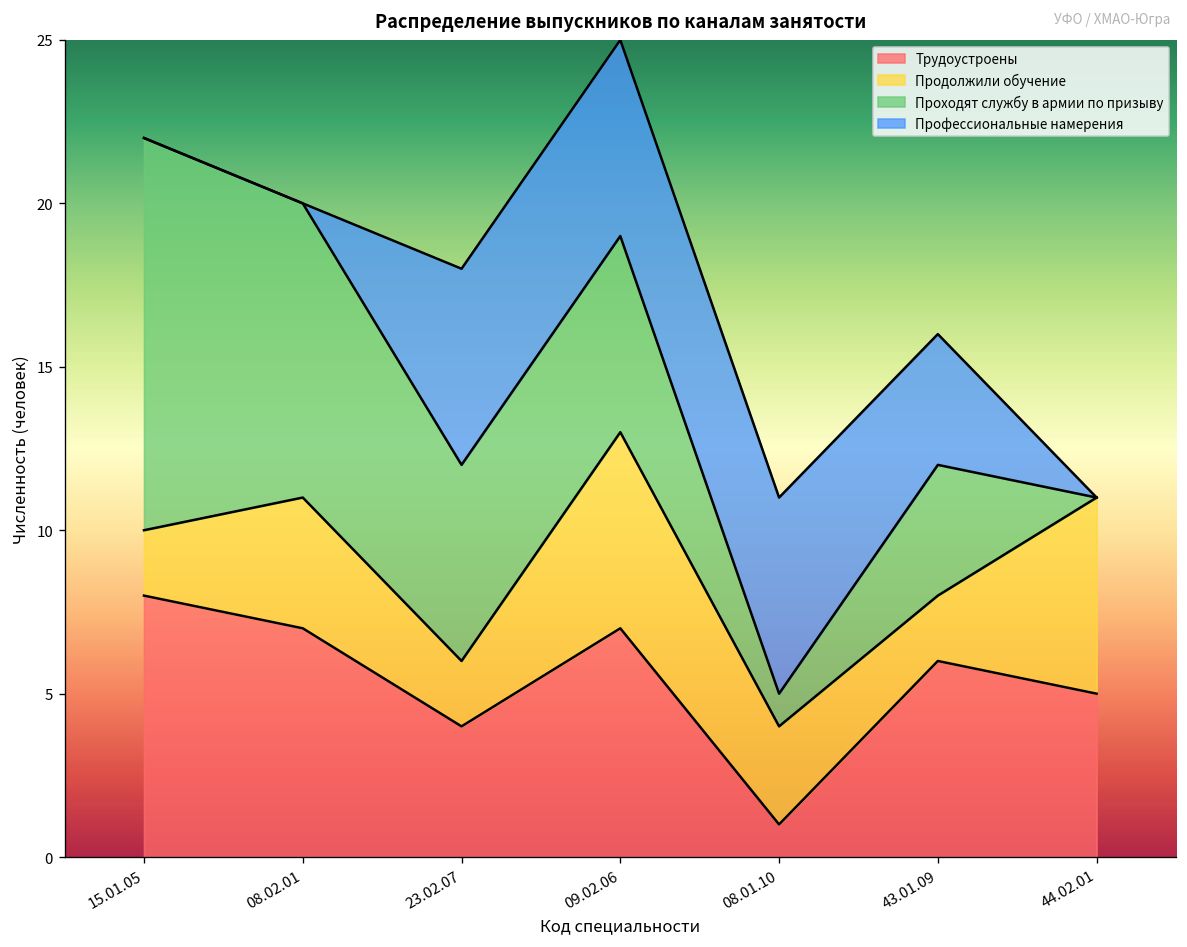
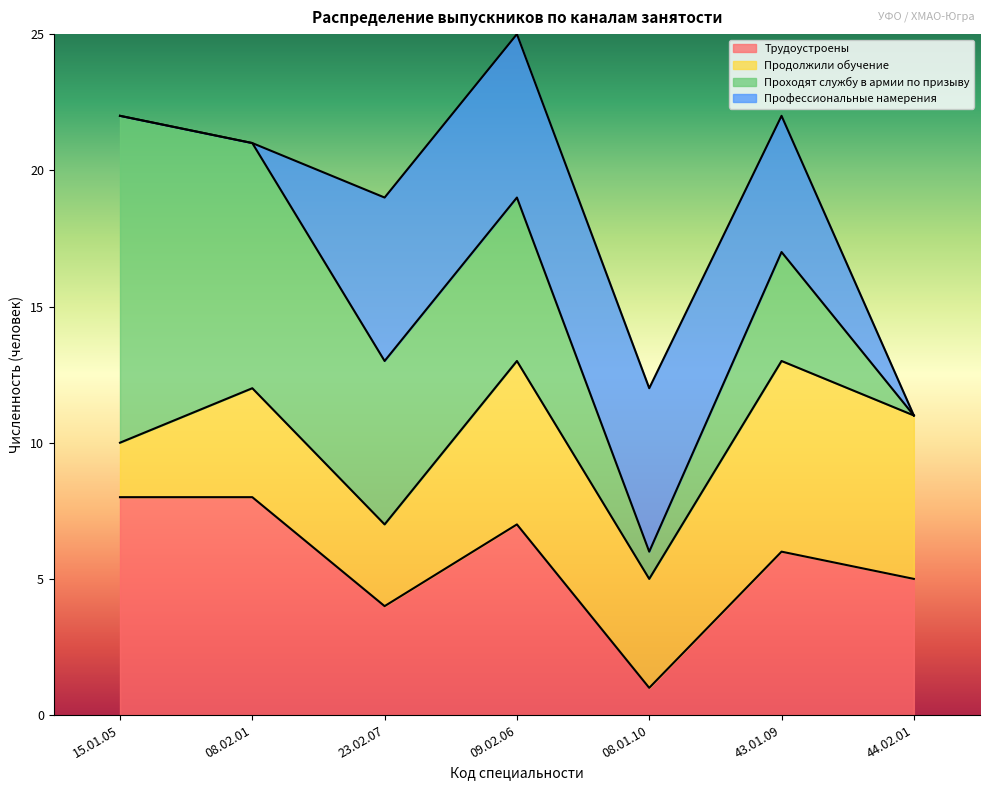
Трудоустроены, 08.02.01: 7 -> 8
Продолжили обучение, 23.02.07: 2 -> 3
Продолжили обучение, 08.01.10: 3 -> 4
Продолжили обучение, 43.01.09: 2 -> 7
Профессиональные намерения, 43.01.09: 4 -> 5
